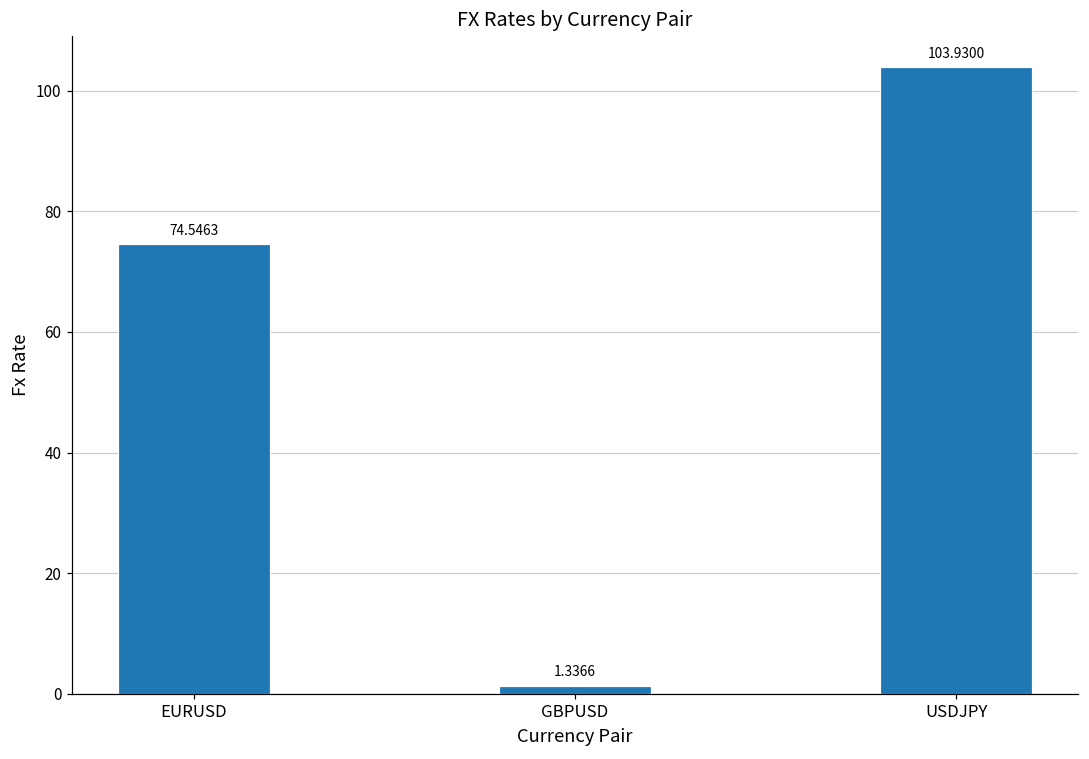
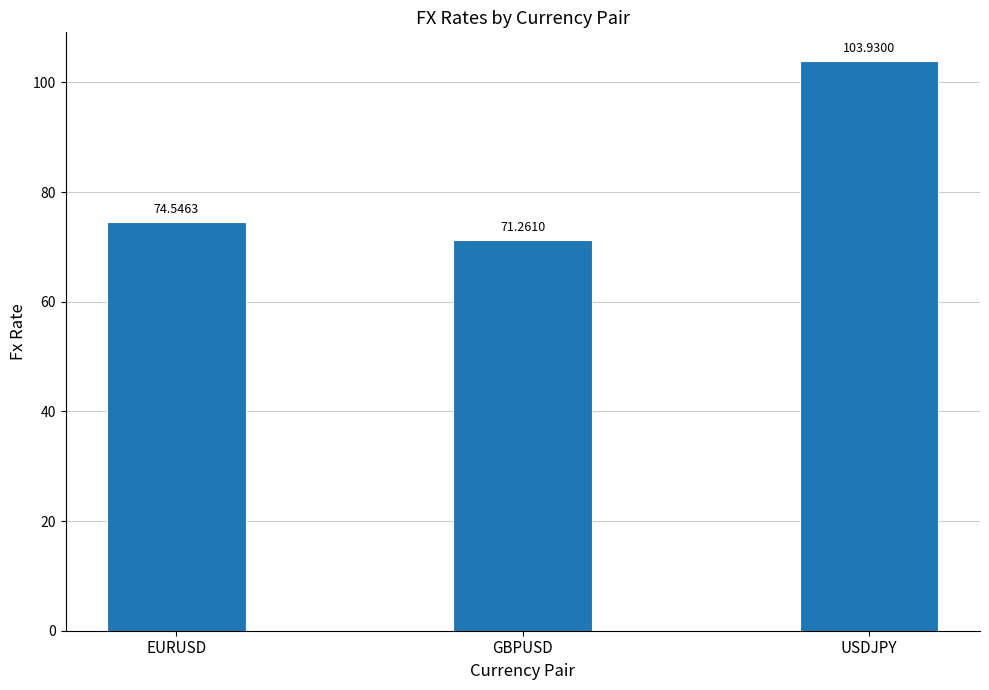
GBPUSD: 1.3366 -> 71.2610
